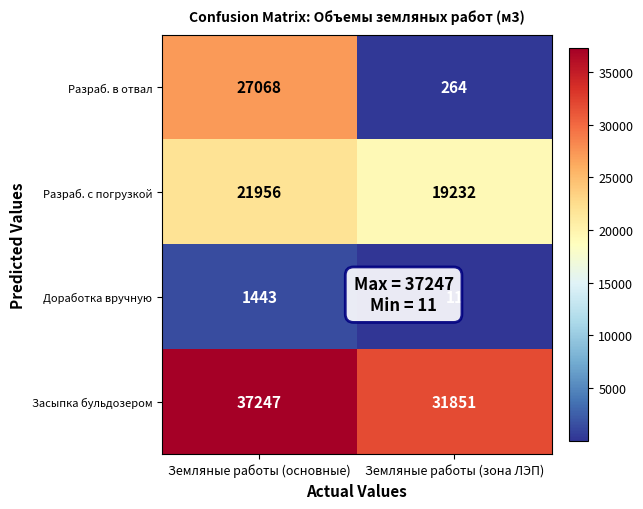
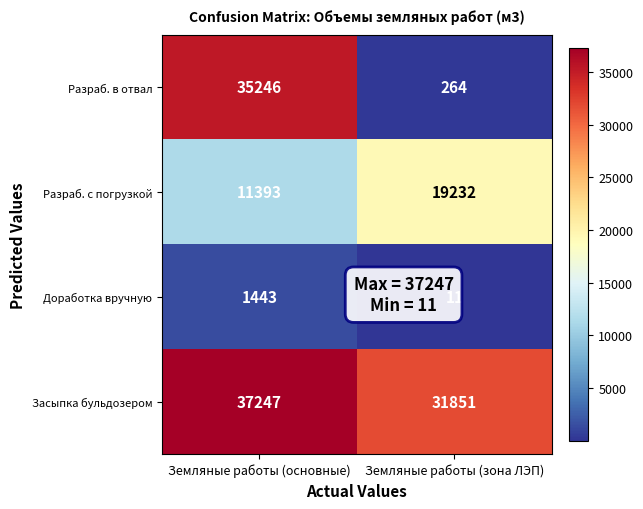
Разраб. в отвал, Земляные работы (основные): 27068 -> 35246
Разраб. с погрузкой, Земляные работы (основные): 21956 -> 11393
